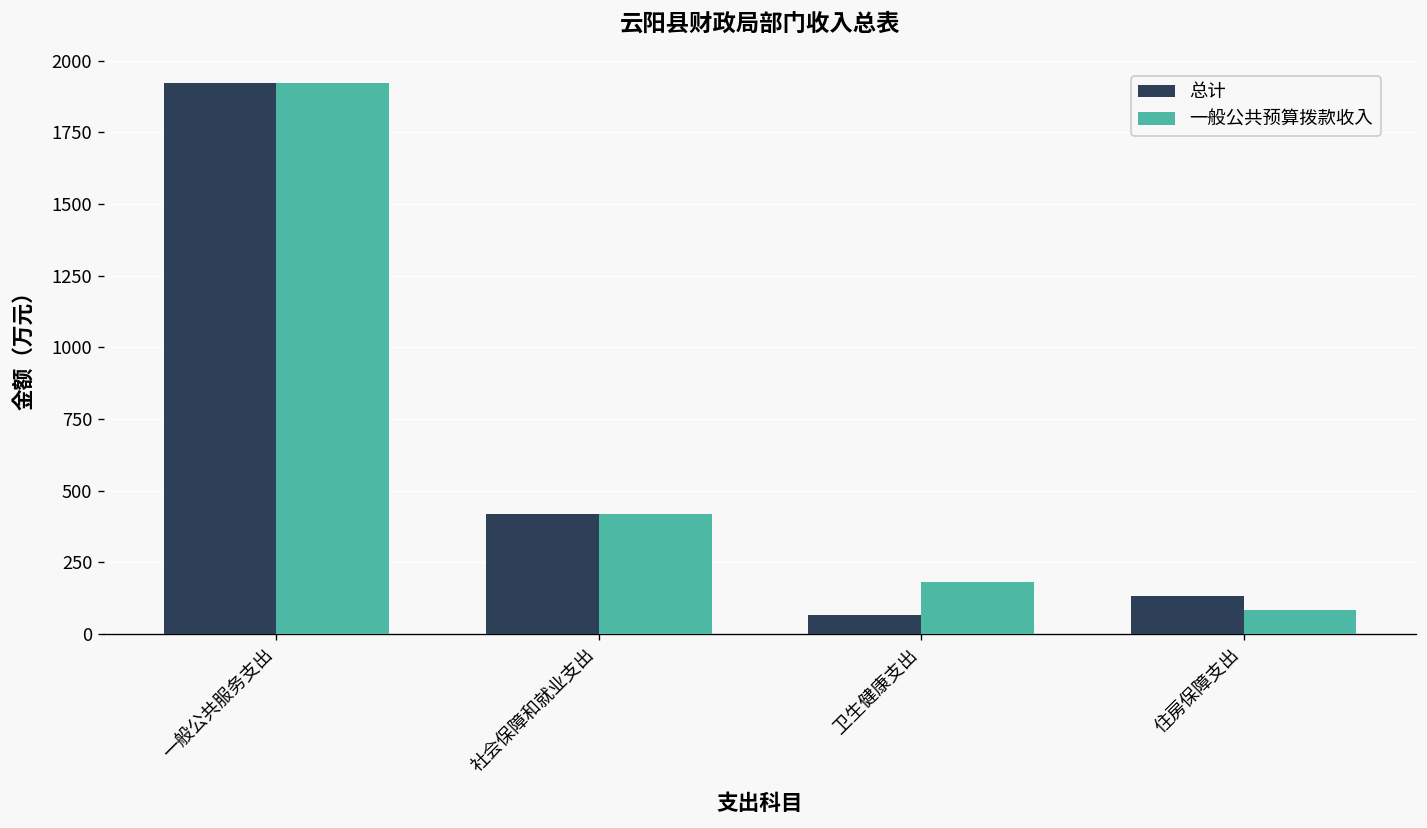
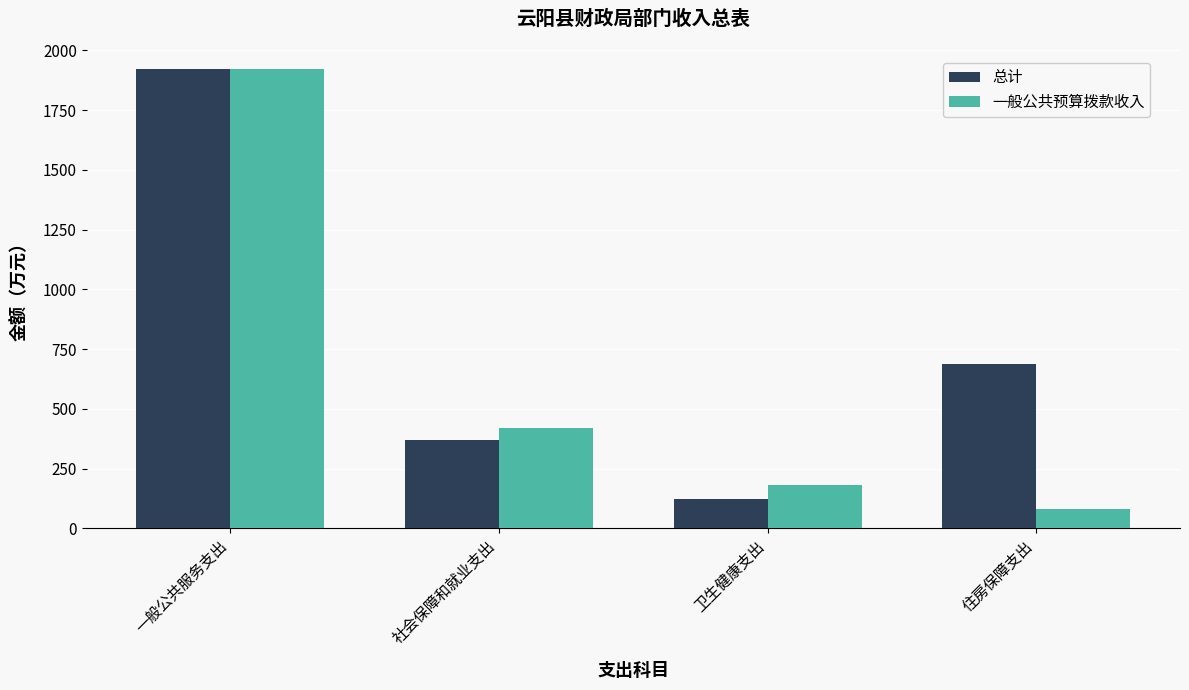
总计, 社会保障和就业支出: 420 -> 370
总计, 卫生健康支出: 60 -> 120
总计, 住房保障支出: 130 -> 690
